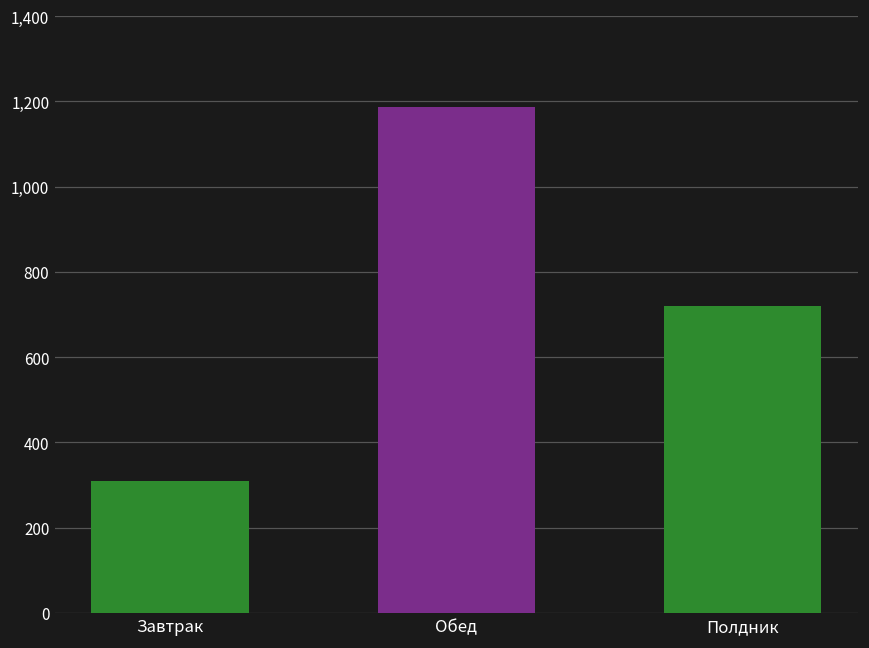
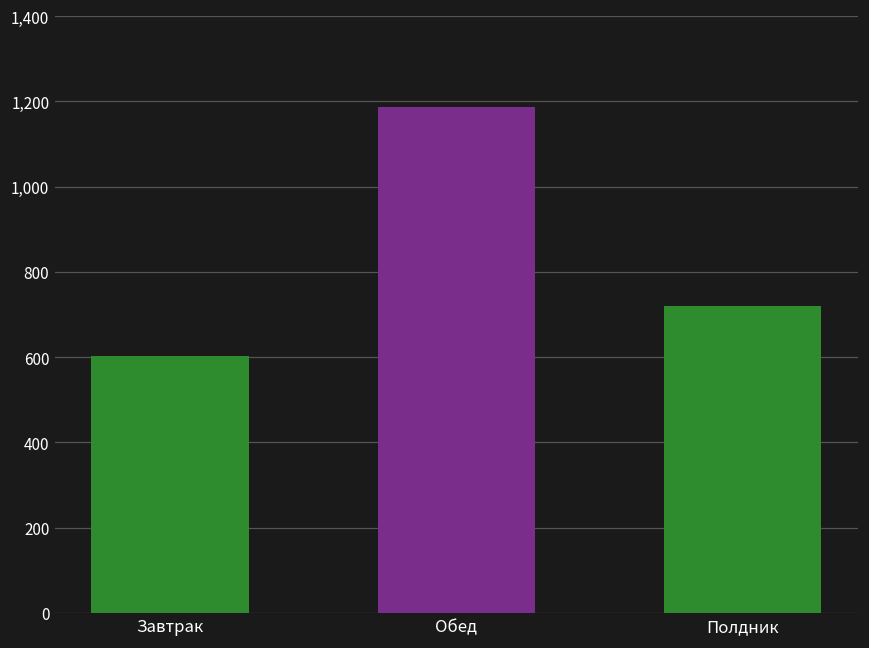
Завтрак: 310 -> 600
